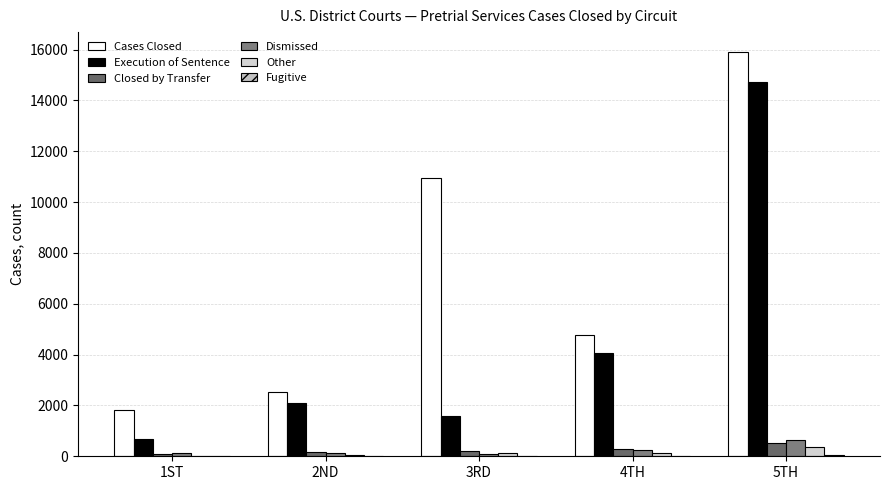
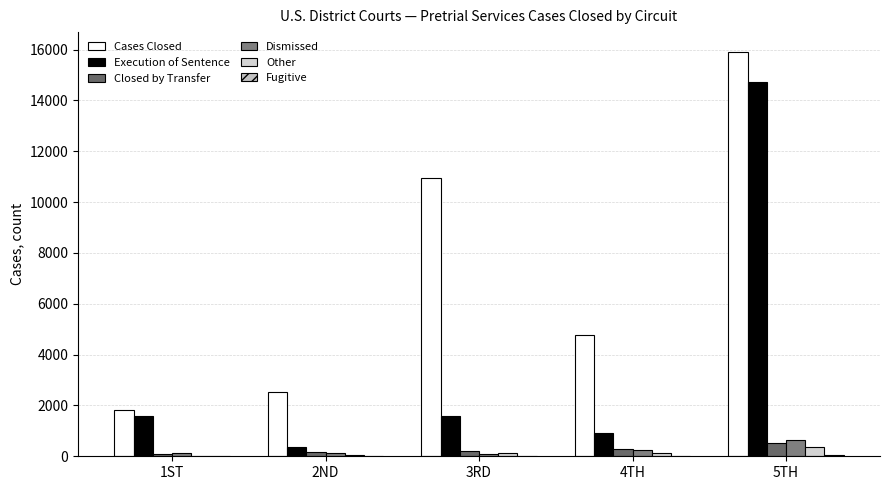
Execution of Sentence, 1ST: 700 -> 1600
Execution of Sentence, 2ND: 2100 -> 400
Execution of Sentence, 4TH: 4100 -> 900
